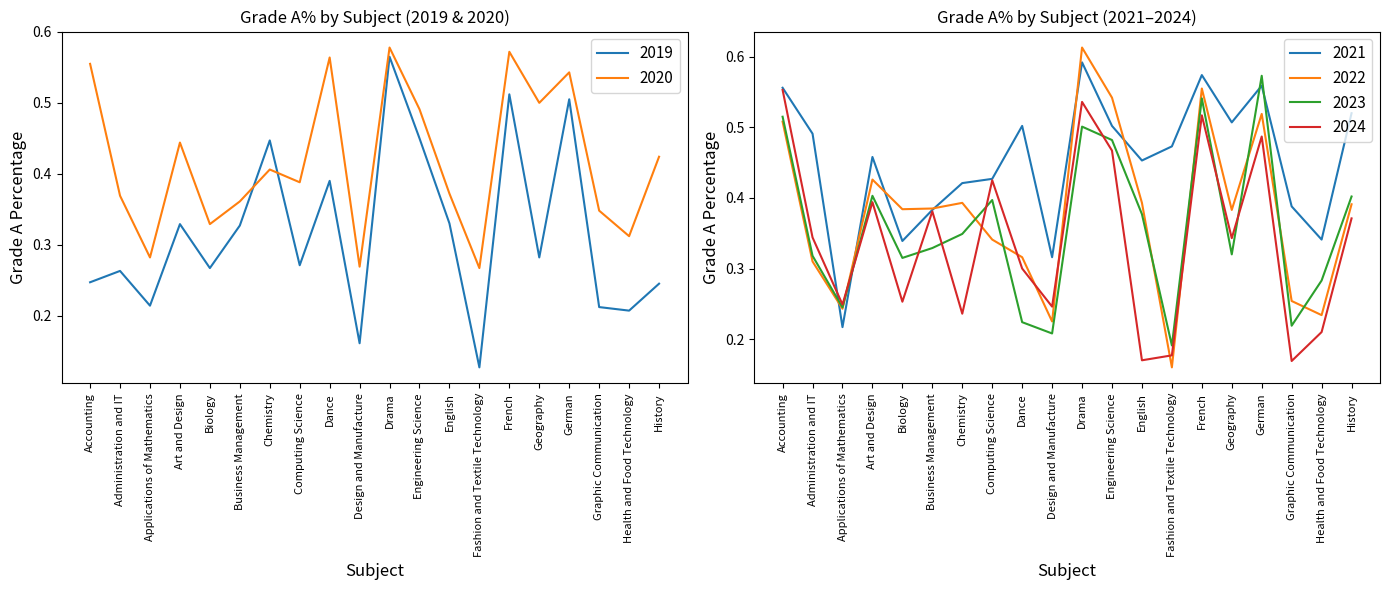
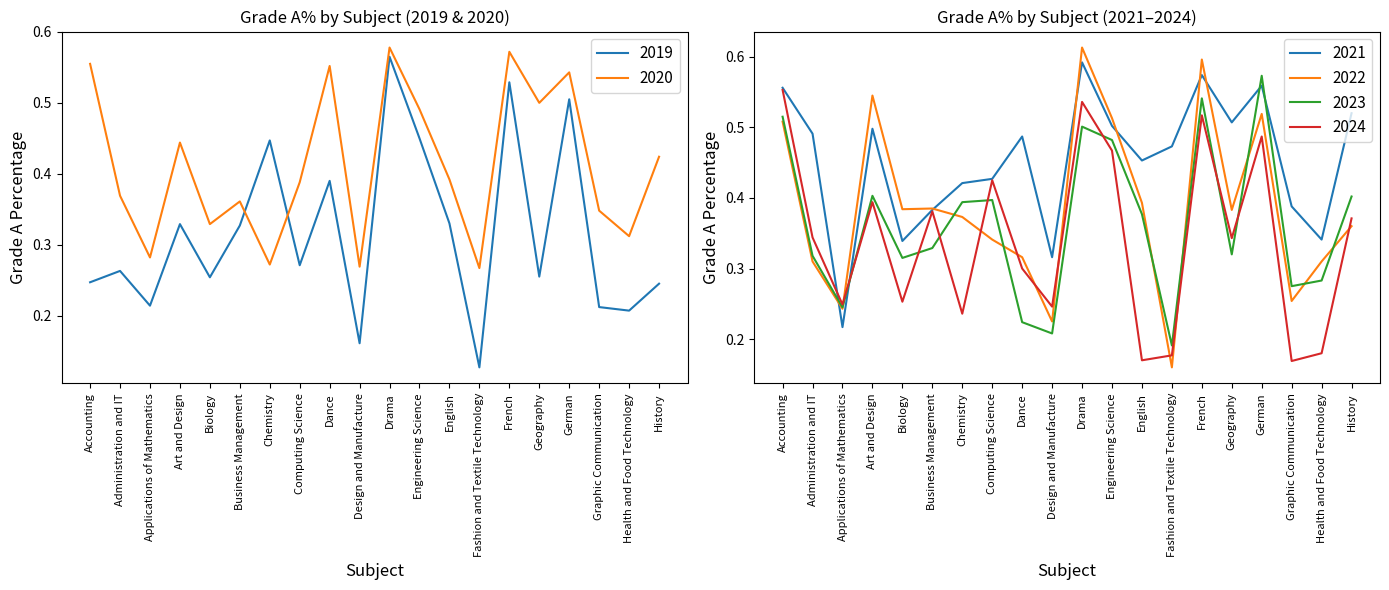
Grade A% by Subject (2019 & 2020), 2019, Biology: 0.27 -> 0.25
Grade A% by Subject (2019 & 2020), 2020, Chemistry: 0.41 -> 0.27
Grade A% by Subject (2019 & 2020), 2020, Dance: 0.56 -> 0.55
Grade A% by Subject (2019 & 2020), 2020, English: 0.37 -> 0.39
Grade A% by Subject (2019 & 2020), 2019, French: 0.51 -> 0.53
Grade A% by Subject (2019 & 2020), 2019, Geography: 0.28 -> 0.26
Grade A% by Subject (2021–2024), 2021, Art and Design: 0.46 -> 0.50
Grade A% by Subject (2021–2024), 2022, Art and Design: 0.43 -> 0.55
Grade A% by Subject (2021–2024), 2022, Chemistry: 0.39 -> 0.37
Grade A% by Subject (2021–2024), 2023, Chemistry: 0.35 -> 0.39
Grade A% by Subject (2021–2024), 2021, Dance: 0.50 -> 0.49
Grade A% by Subject (2021–2024), 2022, Engineering Science: 0.54 -> 0.51
Grade A% by Subject (2021–2024), 2022, French: 0.56 -> 0.60
Grade A% by Subject (2021–2024), 2023, Graphic Communication: 0.22 -> 0.28
Grade A% by Subject (2021–2024), 2022, Health and Food Technology: 0.23 -> 0.31
Grade A% by Subject (2021–2024), 2024, Health and Food Technology: 0.21 -> 0.18
Grade A% by Subject (2021–2024), 2022, History: 0.39 -> 0.36
